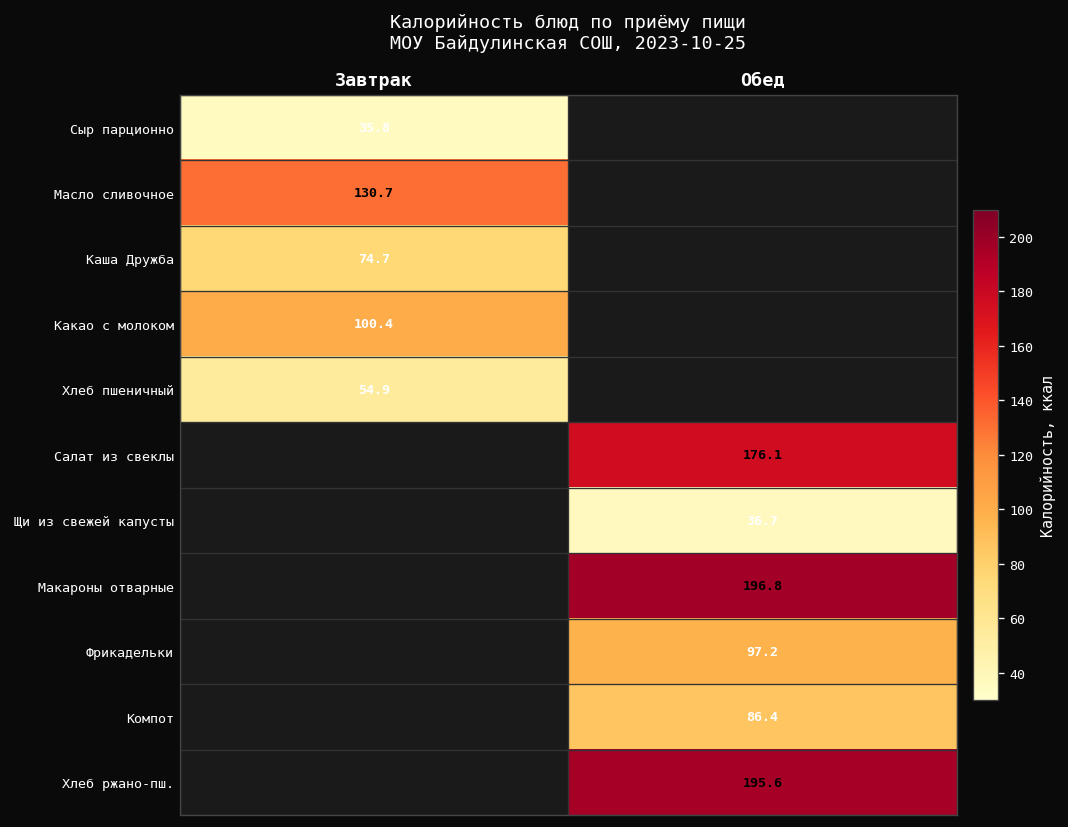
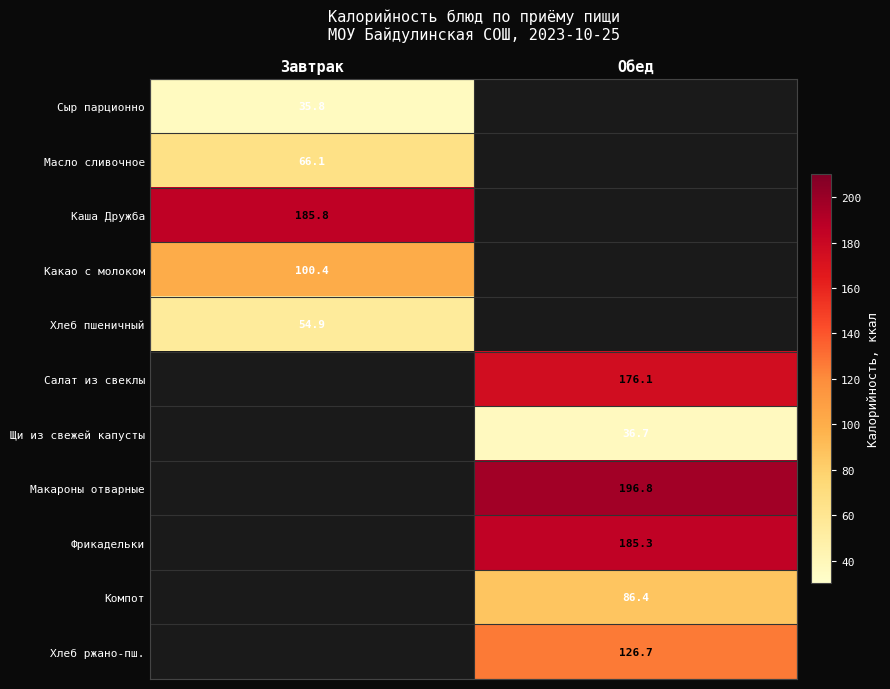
Масло сливочное, Завтрак: 130.7 -> 66.1
Каша Дружба, Завтрак: 74.7 -> 185.8
Фрикадельки, Обед: 97.2 -> 185.3
Хлеб ржано-пш., Обед: 195.6 -> 126.7
